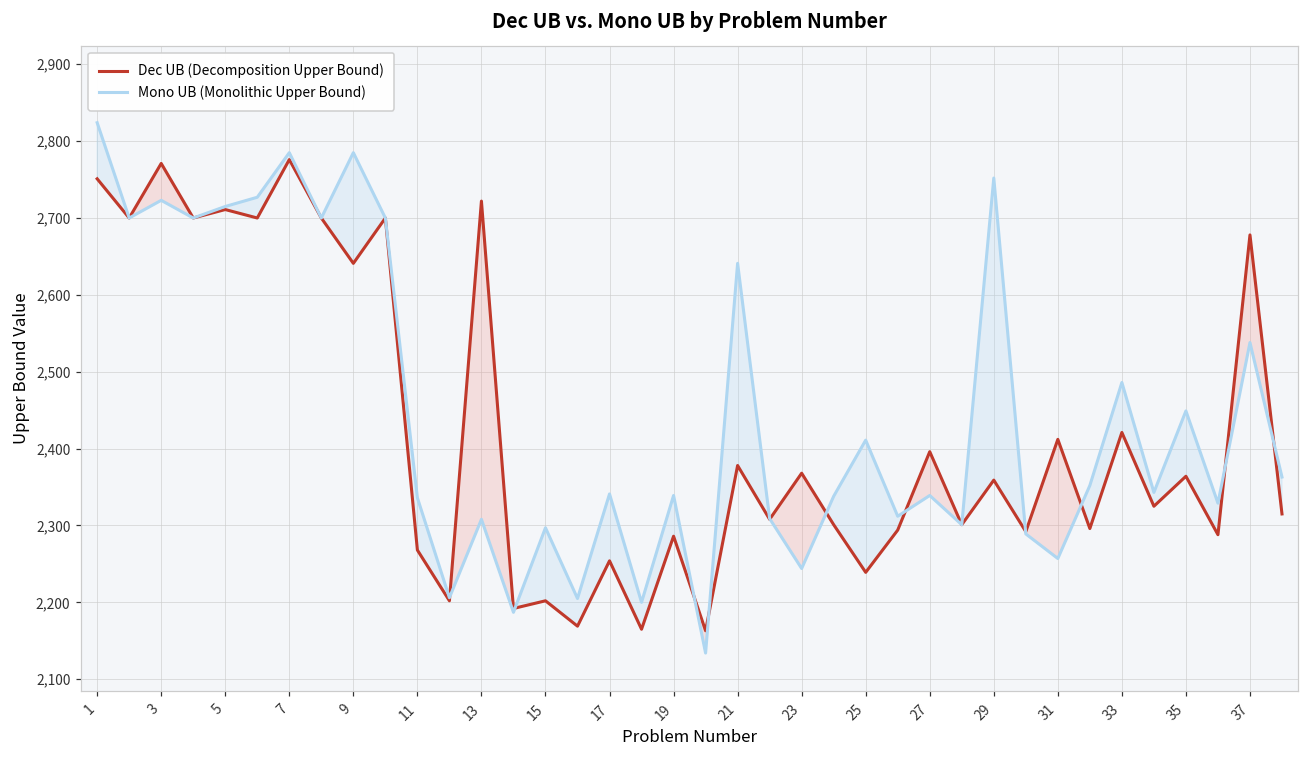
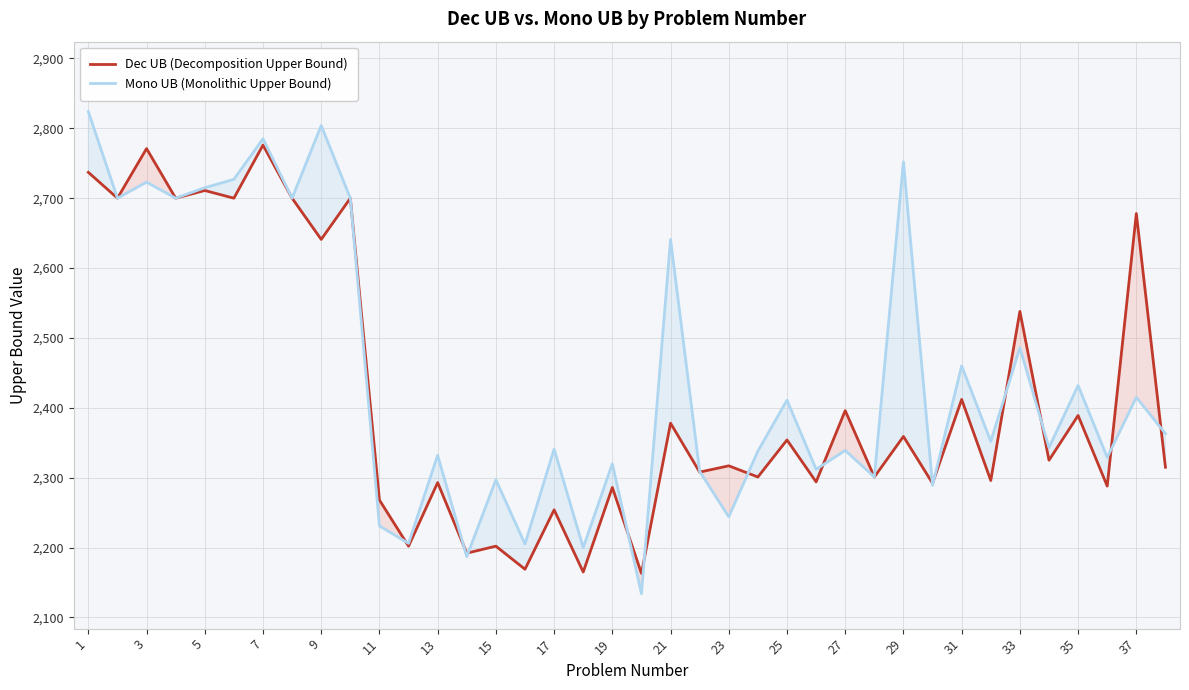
Dec UB (Decomposition Upper Bound), 1: 2,750 -> 2,740
Mono UB (Monolithic Upper Bound), 9: 2,790 -> 2,800
Mono UB (Monolithic Upper Bound), 11: 2,340 -> 2,230
Dec UB (Decomposition Upper Bound), 13: 2,720 -> 2,290
Mono UB (Monolithic Upper Bound), 13: 2,310 -> 2,330
Mono UB (Monolithic Upper Bound), 19: 2,340 -> 2,320
Dec UB (Decomposition Upper Bound), 23: 2,370 -> 2,320
Dec UB (Decomposition Upper Bound), 25: 2,240 -> 2,350
Mono UB (Monolithic Upper Bound), 31: 2,260 -> 2,460
Dec UB (Decomposition Upper Bound), 33: 2,420 -> 2,540
Dec UB (Decomposition Upper Bound), 35: 2,360 -> 2,390
Mono UB (Monolithic Upper Bound), 35: 2,450 -> 2,430
Mono UB (Monolithic Upper Bound), 37: 2,540 -> 2,420
